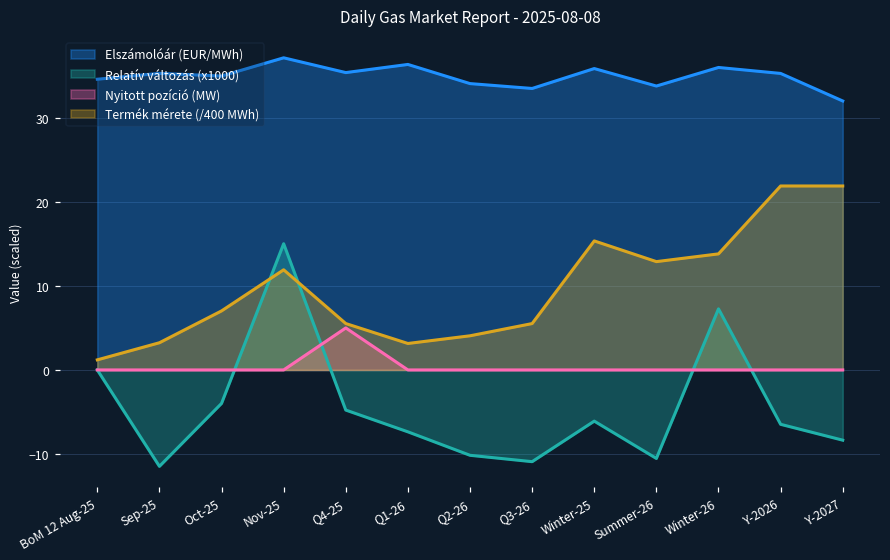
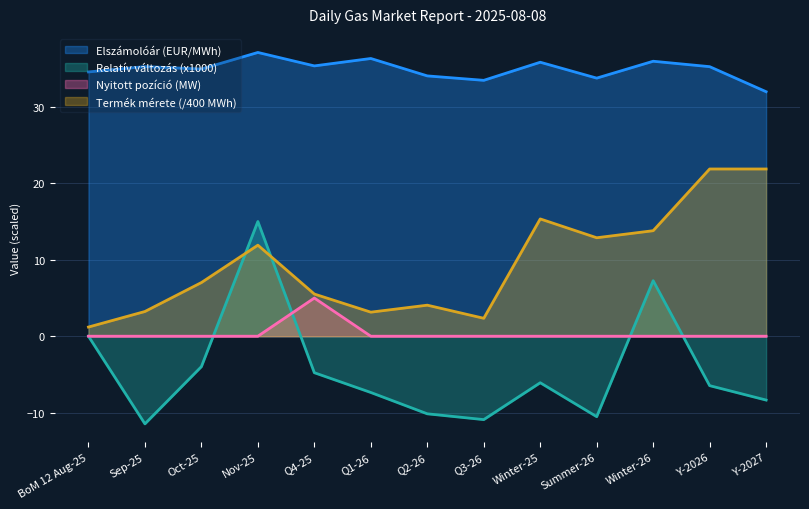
Termék mérete (/400 MWh), Q3-26: 6 -> 2
